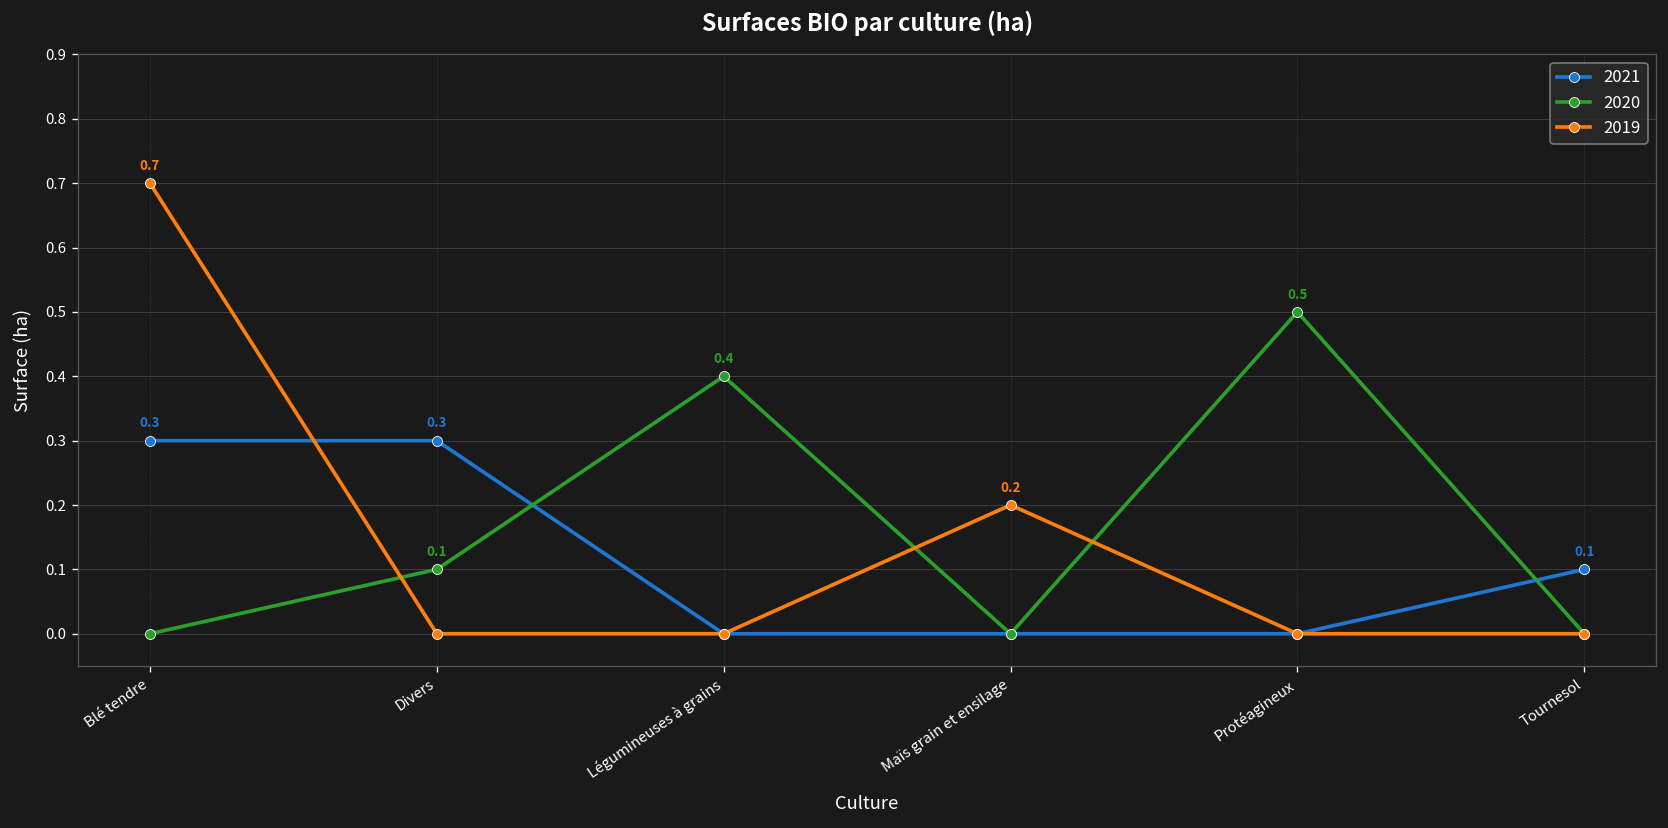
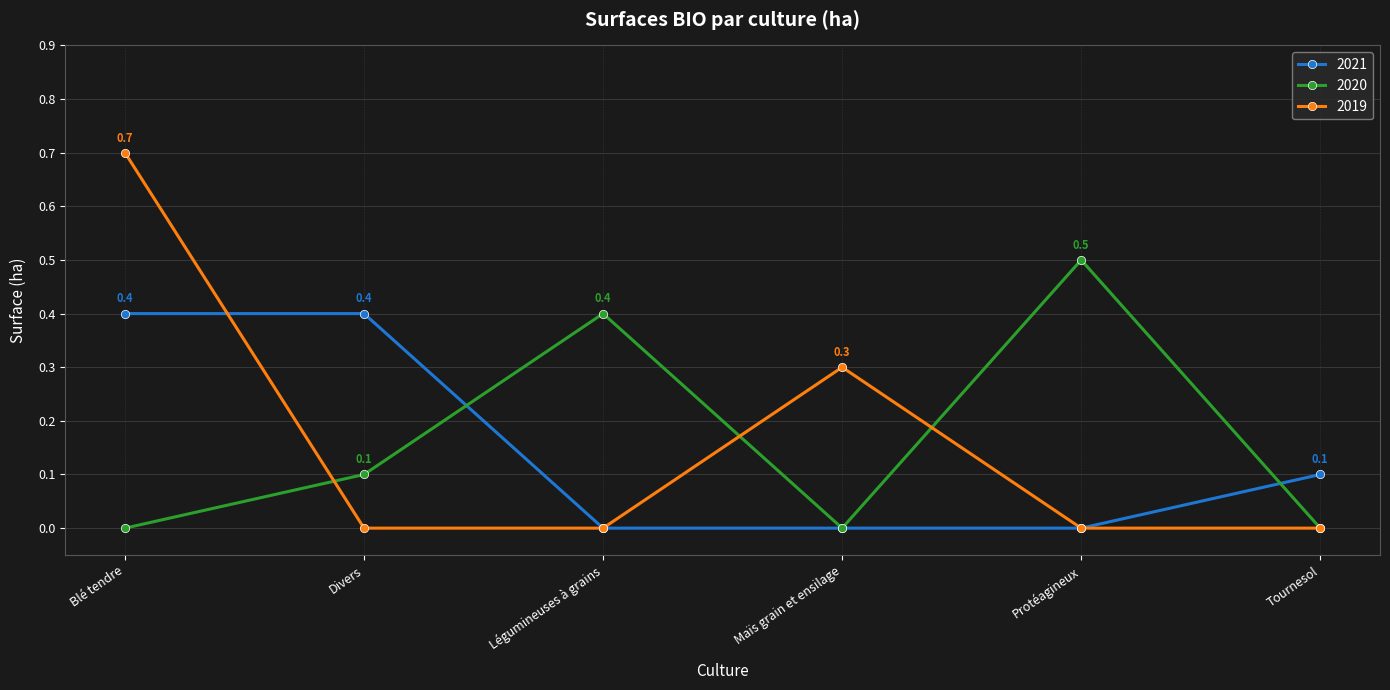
2021, Blé tendre: 0.3 -> 0.4
2021, Divers: 0.3 -> 0.4
2019, Maïs grain et ensilage: 0.2 -> 0.3
